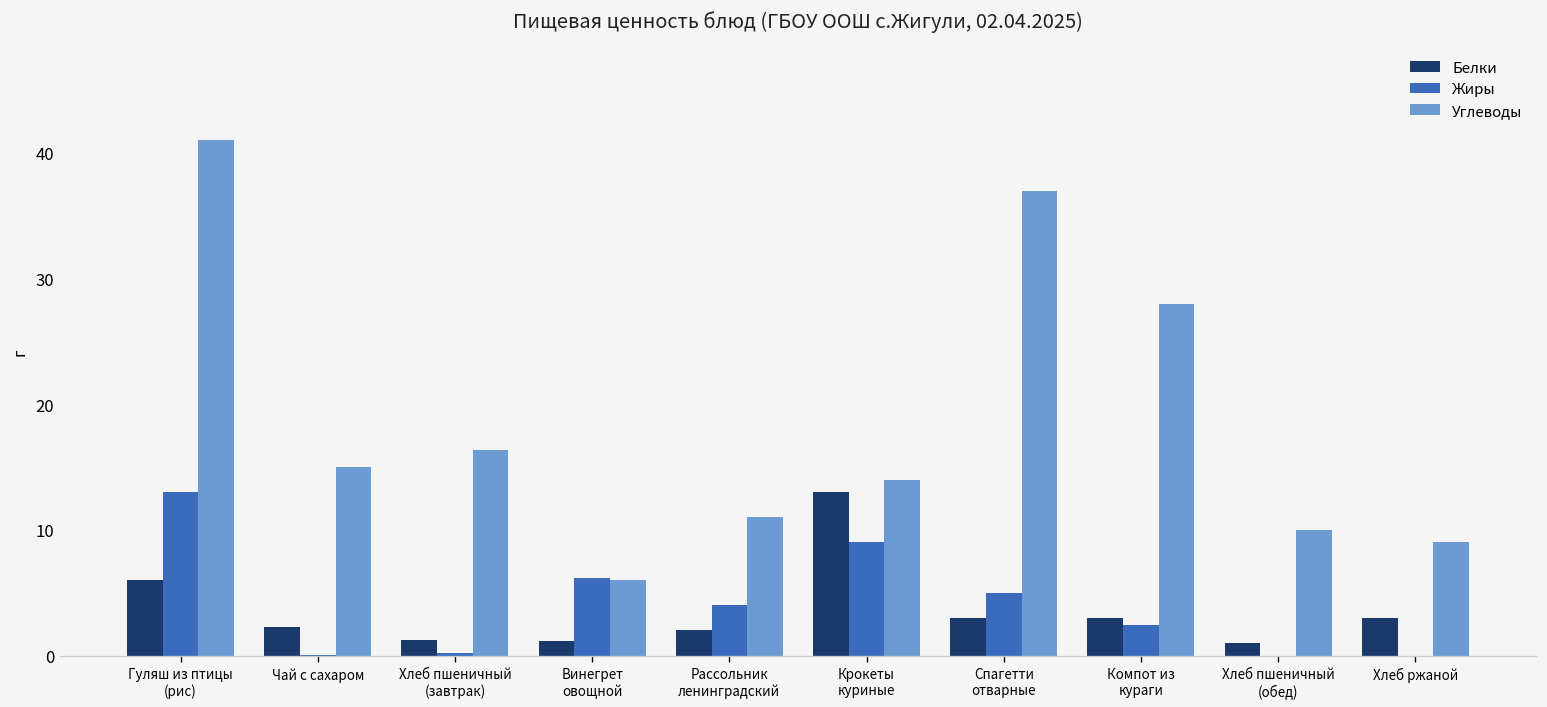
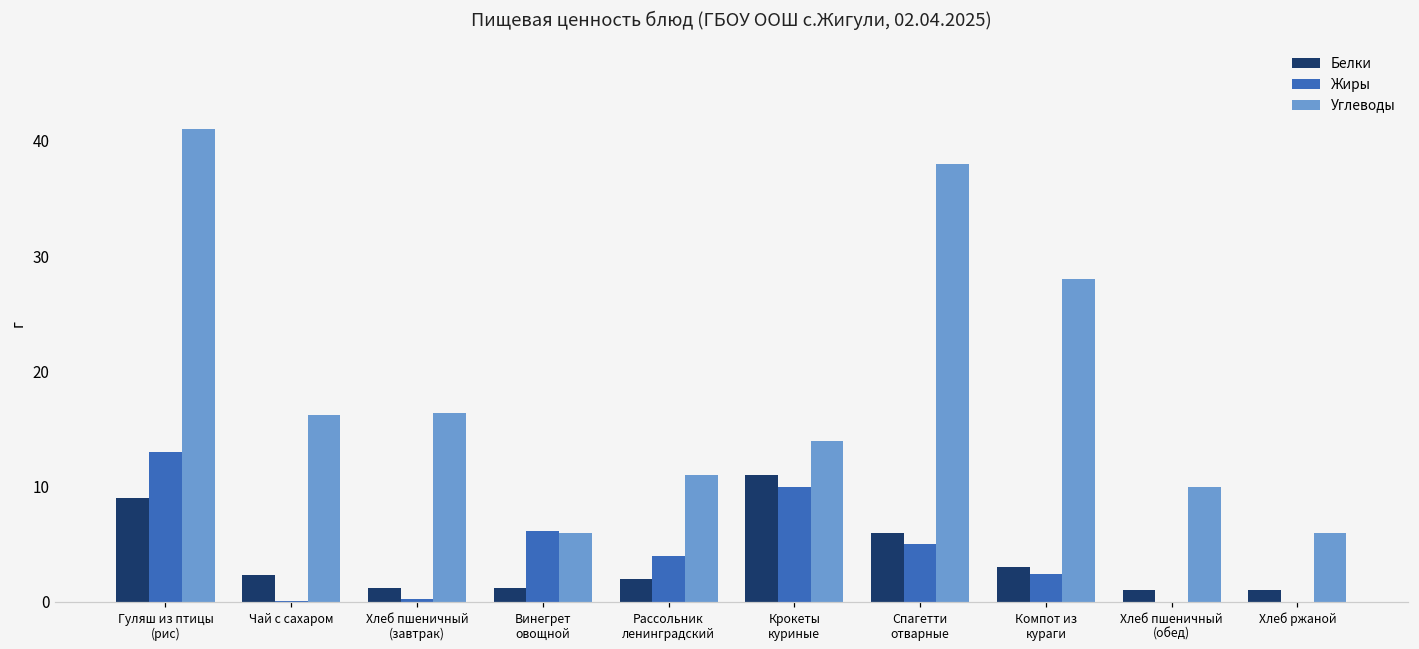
Белки, Гуляш из птицы (рис): 6 -> 9
Углеводы, Чай с сахаром: 15.0 -> 16.3
Белки, Крокеты куриные: 13 -> 11
Жиры, Крокеты куриные: 9 -> 10
Белки, Спагетти отварные: 3 -> 6
Углеводы, Спагетти отварные: 37 -> 38
Белки, Хлеб ржаной: 3 -> 1
Углеводы, Хлеб ржаной: 9 -> 6
